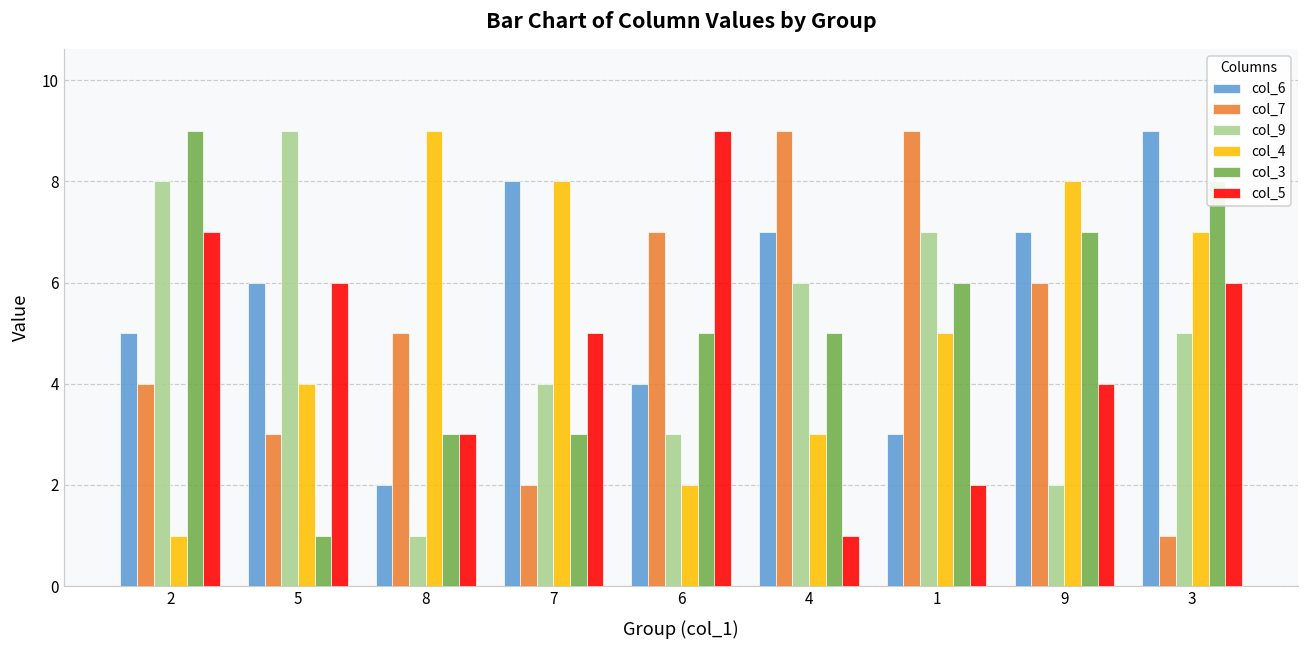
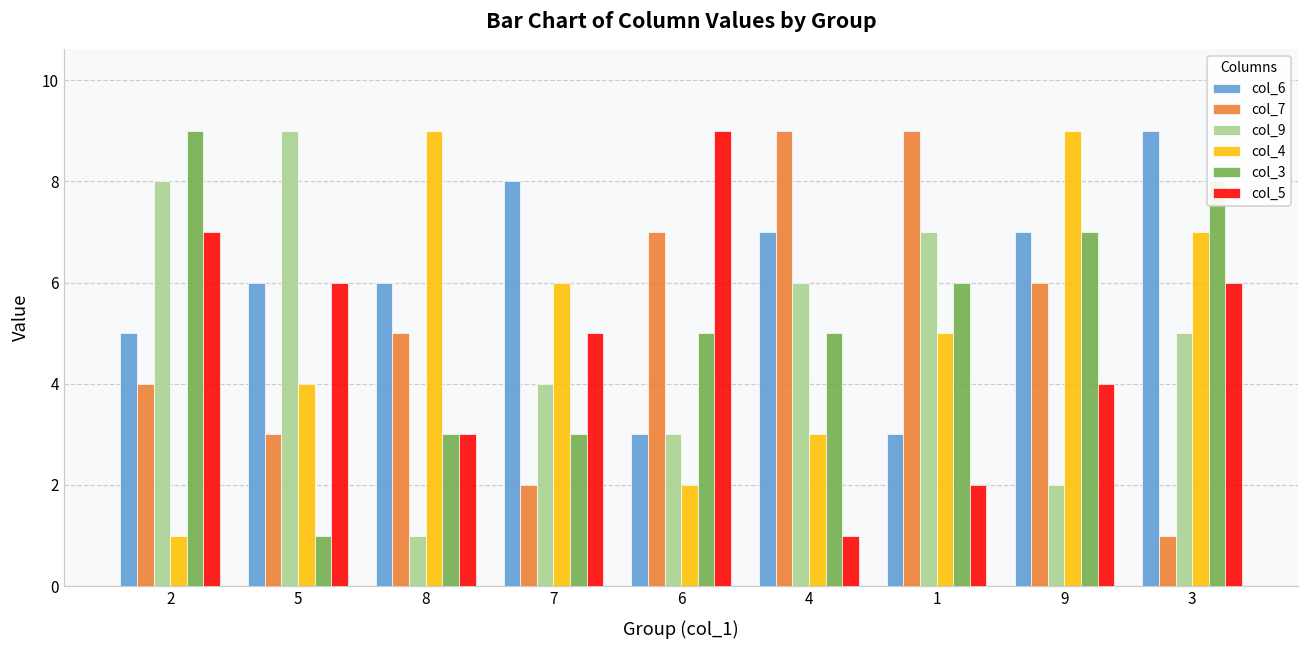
col_6, 8: 2 -> 6
col_4, 7: 8 -> 6
col_6, 6: 4 -> 3
col_4, 9: 8 -> 9
